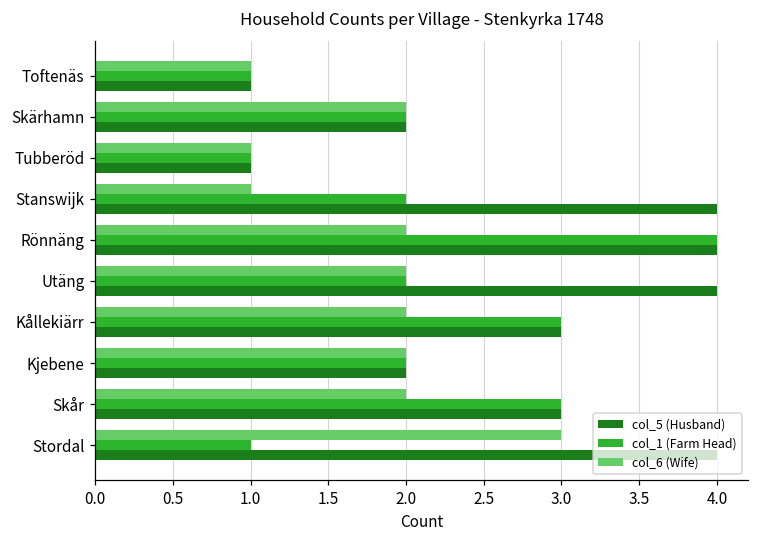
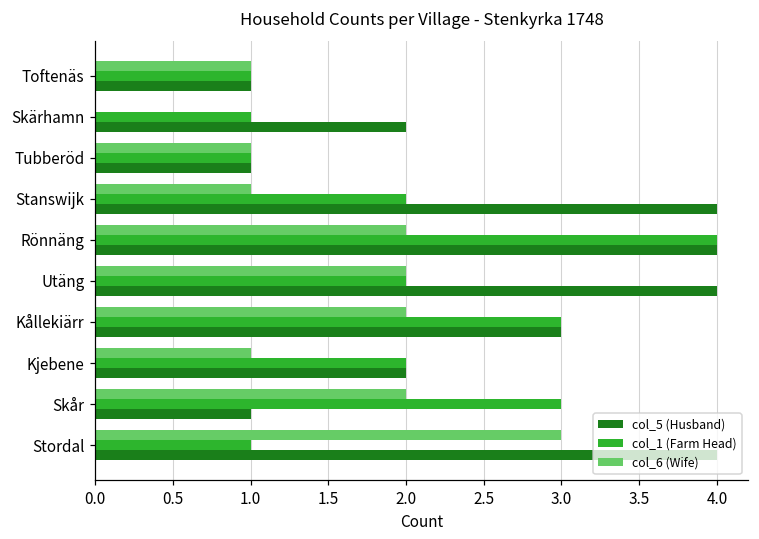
col_6 (Wife), Skärhamn: 2 -> 0
col_1 (Farm Head), Skärhamn: 2 -> 1
col_6 (Wife), Kjebene: 2 -> 1
col_5 (Husband), Skår: 3 -> 1
